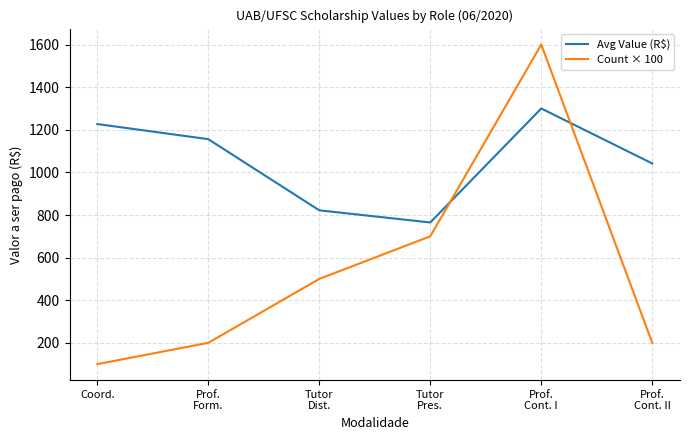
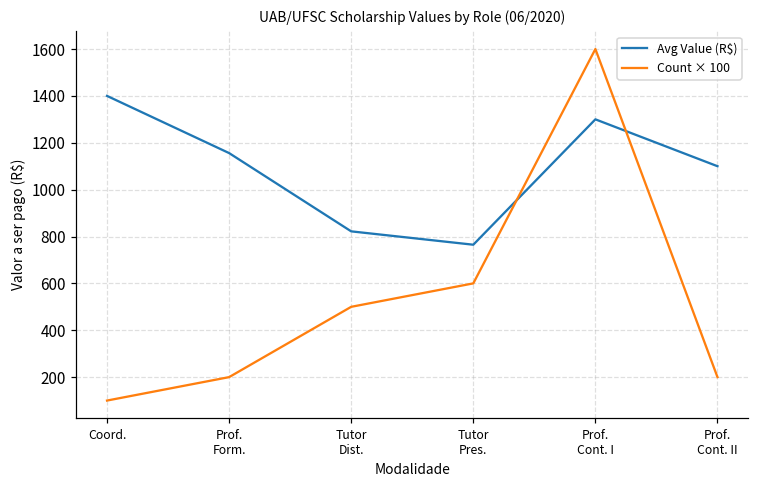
Avg Value (R$), Coord.: 1230 -> 1400
Count × 100, Tutor Pres.: 700 -> 600
Avg Value (R$), Prof. Cont. II: 1040 -> 1100
